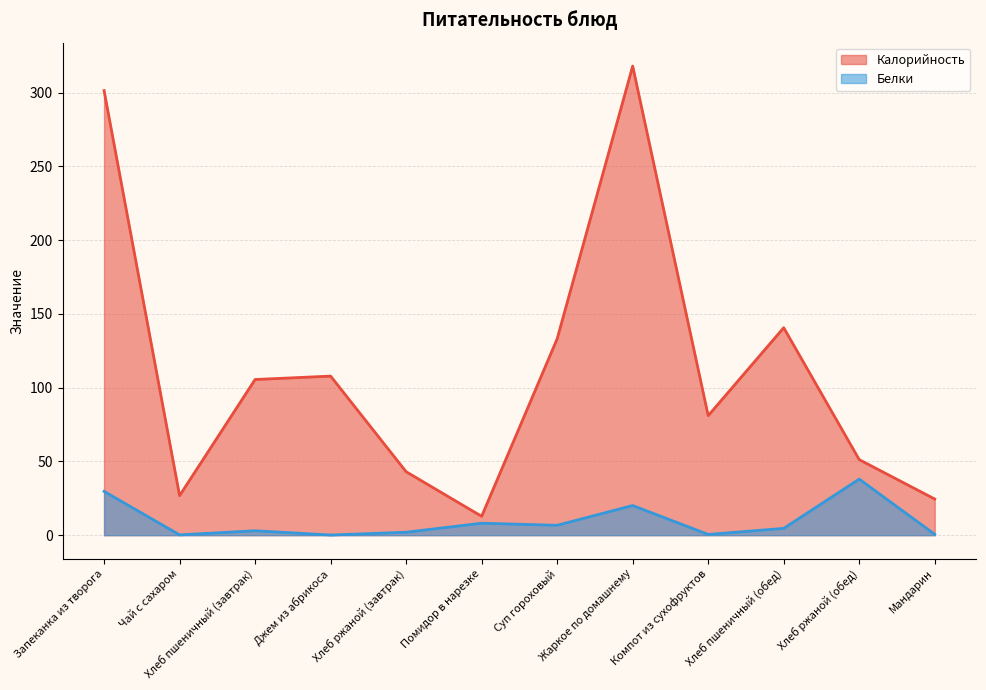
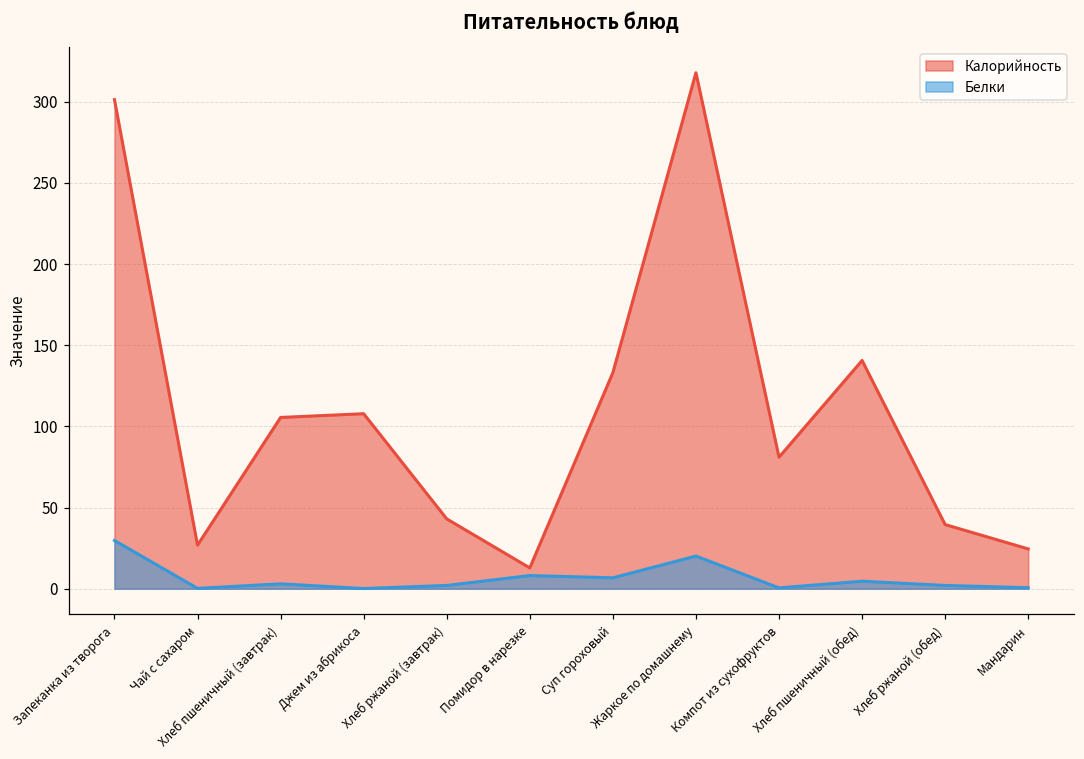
Калорийность, Хлеб ржаной (обед): 51 -> 40
Белки, Хлеб ржаной (обед): 38 -> 2
